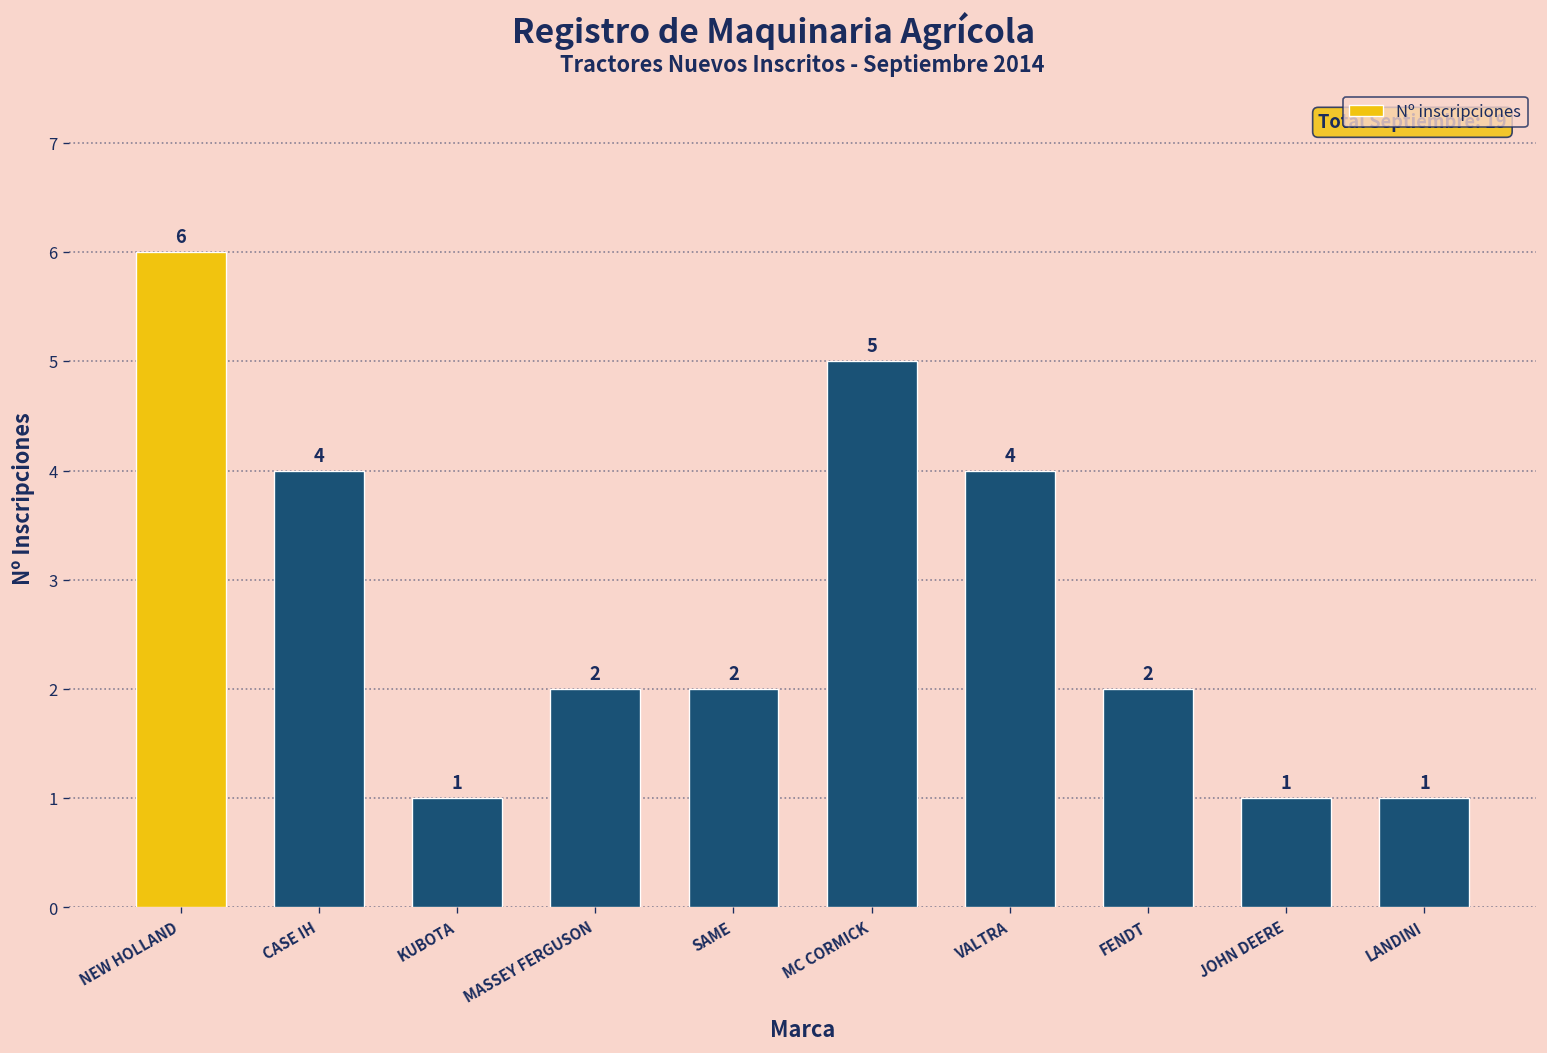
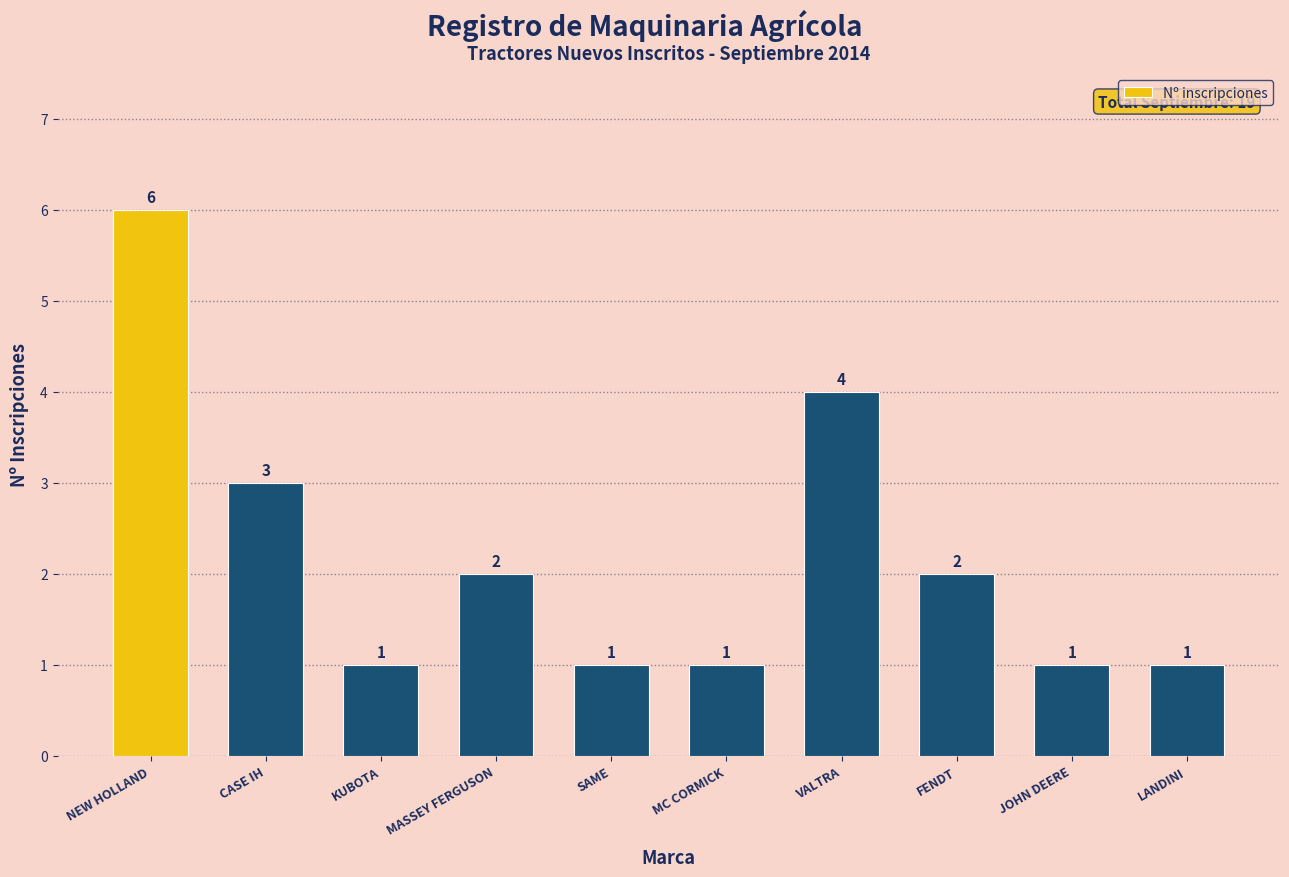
CASE IH: 4 -> 3
SAME: 2 -> 1
MC CORMICK: 5 -> 1
